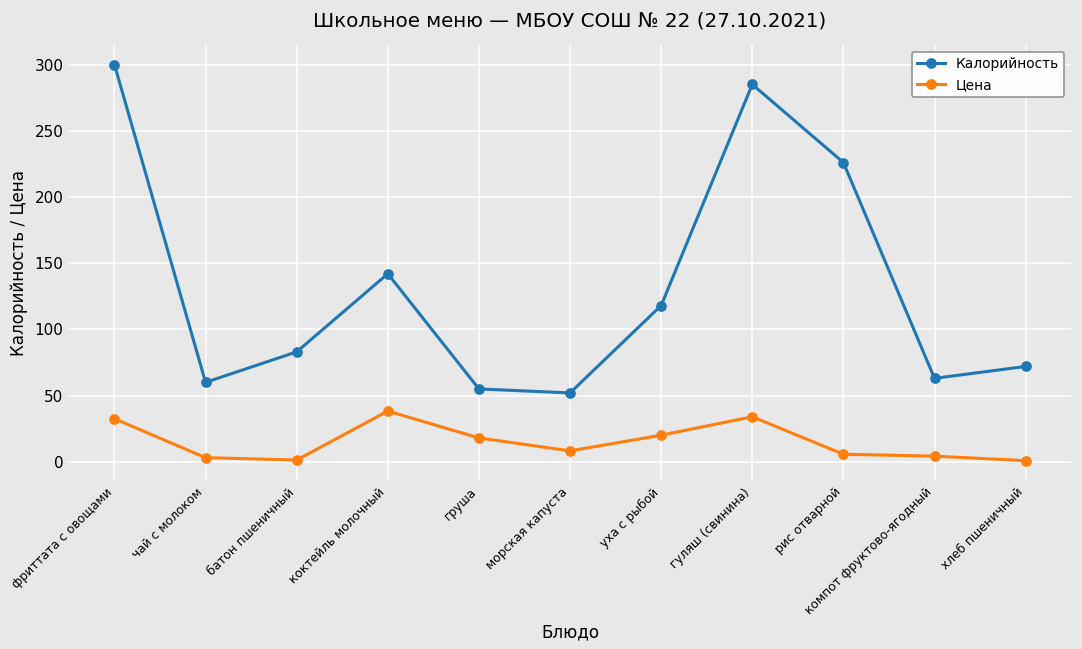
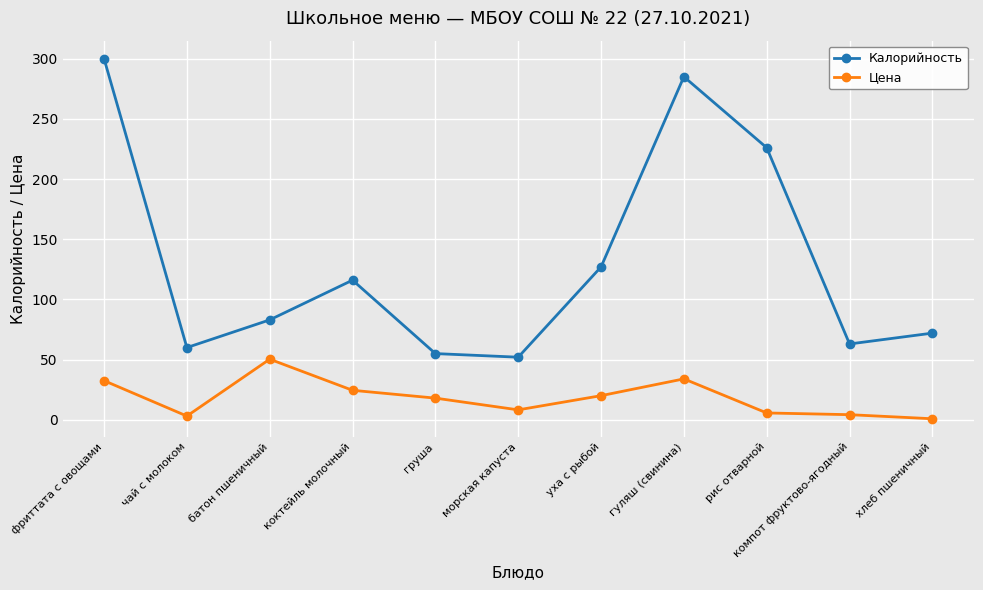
Цена, батон пшеничный: 1 -> 50
Калорийность, коктейль молочный: 142 -> 116
Цена, коктейль молочный: 38 -> 25
Калорийность, уха с рыбой: 118 -> 127
